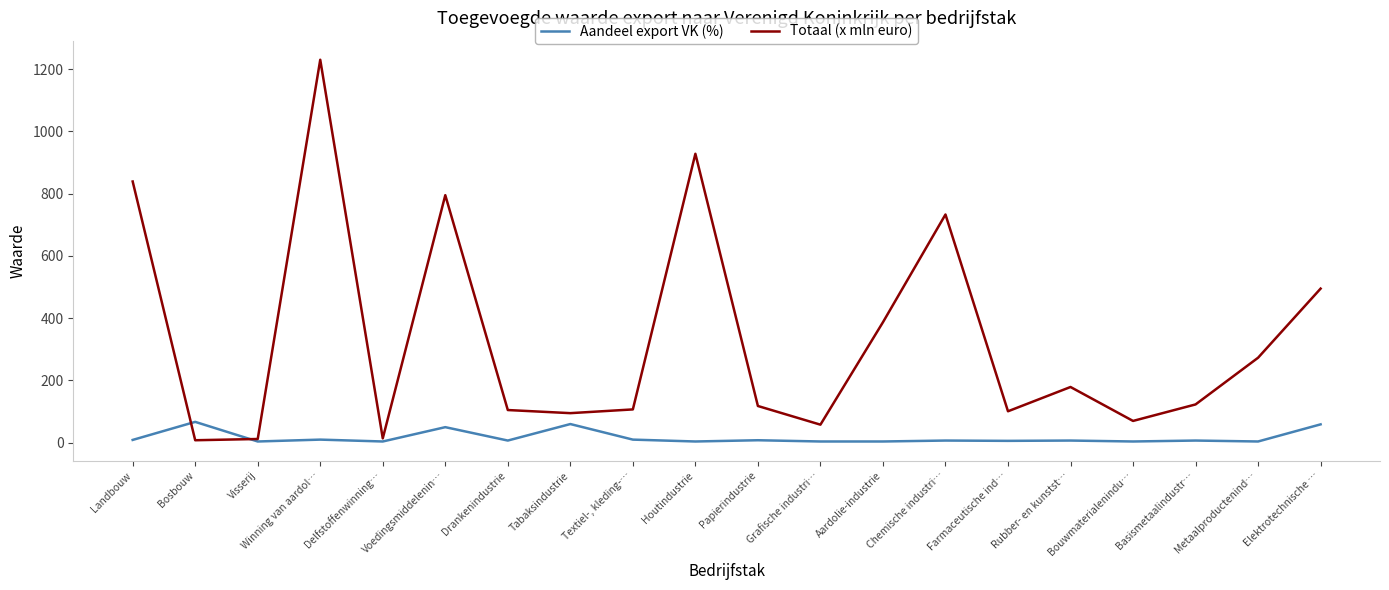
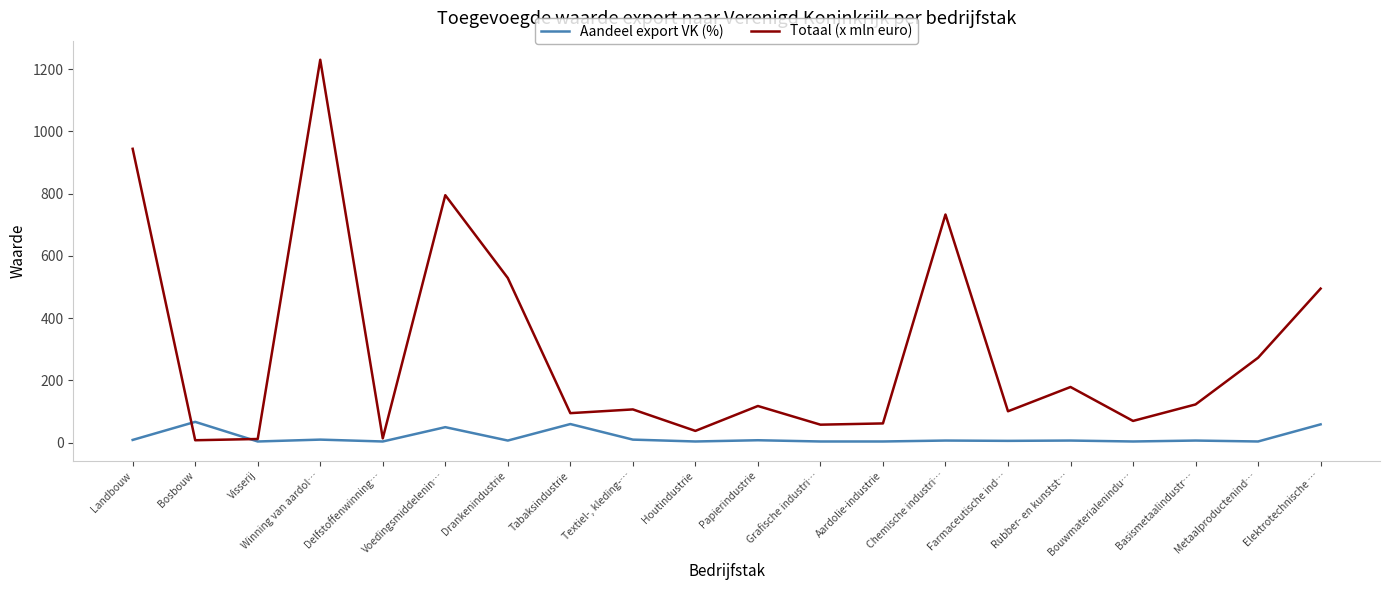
Totaal (x mln euro), Landbouw: 840 -> 940
Totaal (x mln euro), Drankenindustrie: 110 -> 530
Totaal (x mln euro), Houtindustrie: 930 -> 40
Totaal (x mln euro), Aardolie-industrie: 390 -> 60
